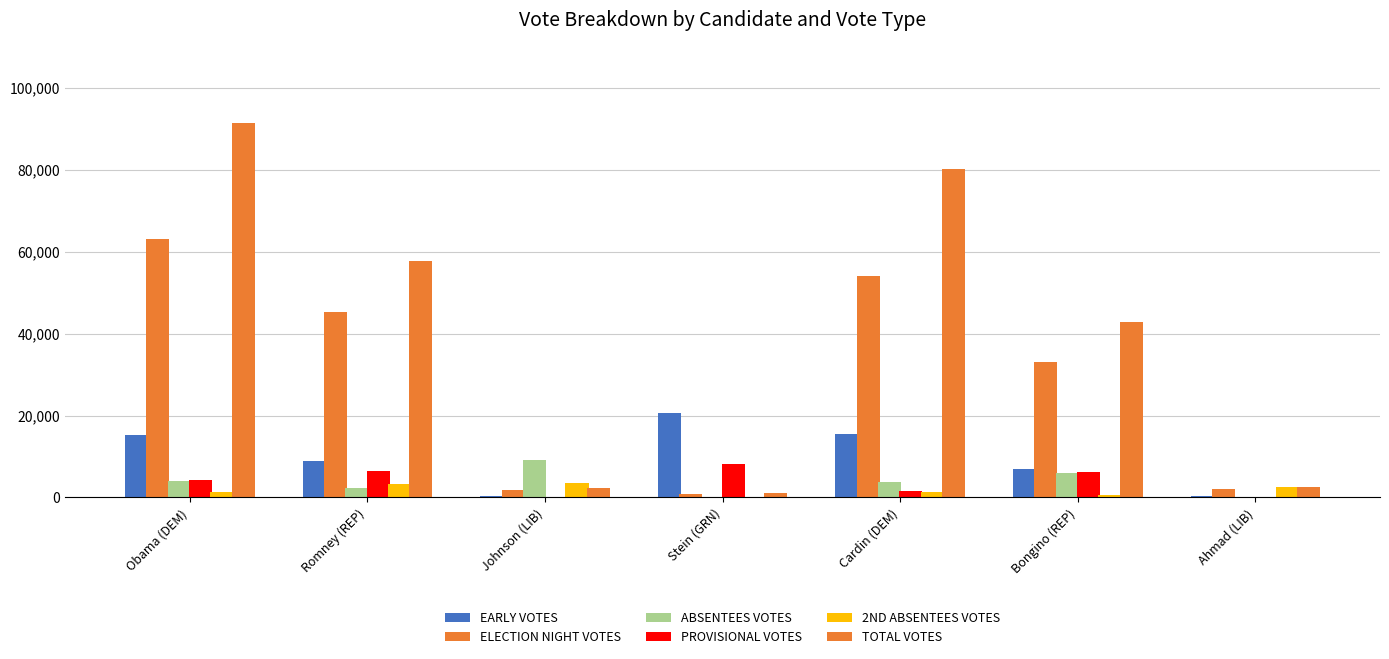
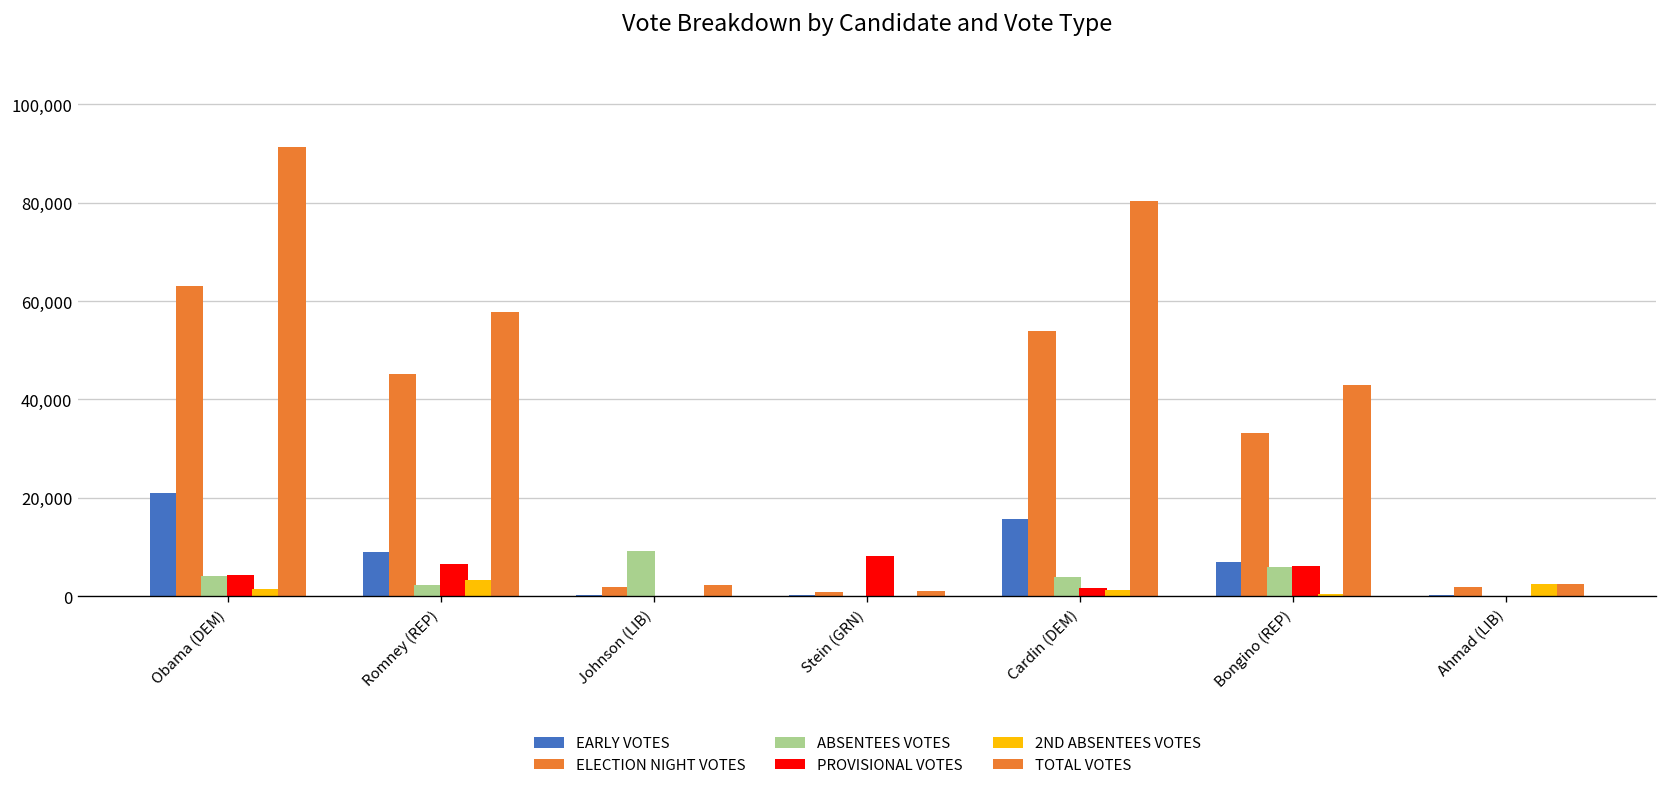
EARLY VOTES, Obama (DEM): 15,000 -> 21,000
2ND ABSENTEES VOTES, Johnson (LIB): 4,000 -> 0
EARLY VOTES, Stein (GRN): 21,000 -> 0
